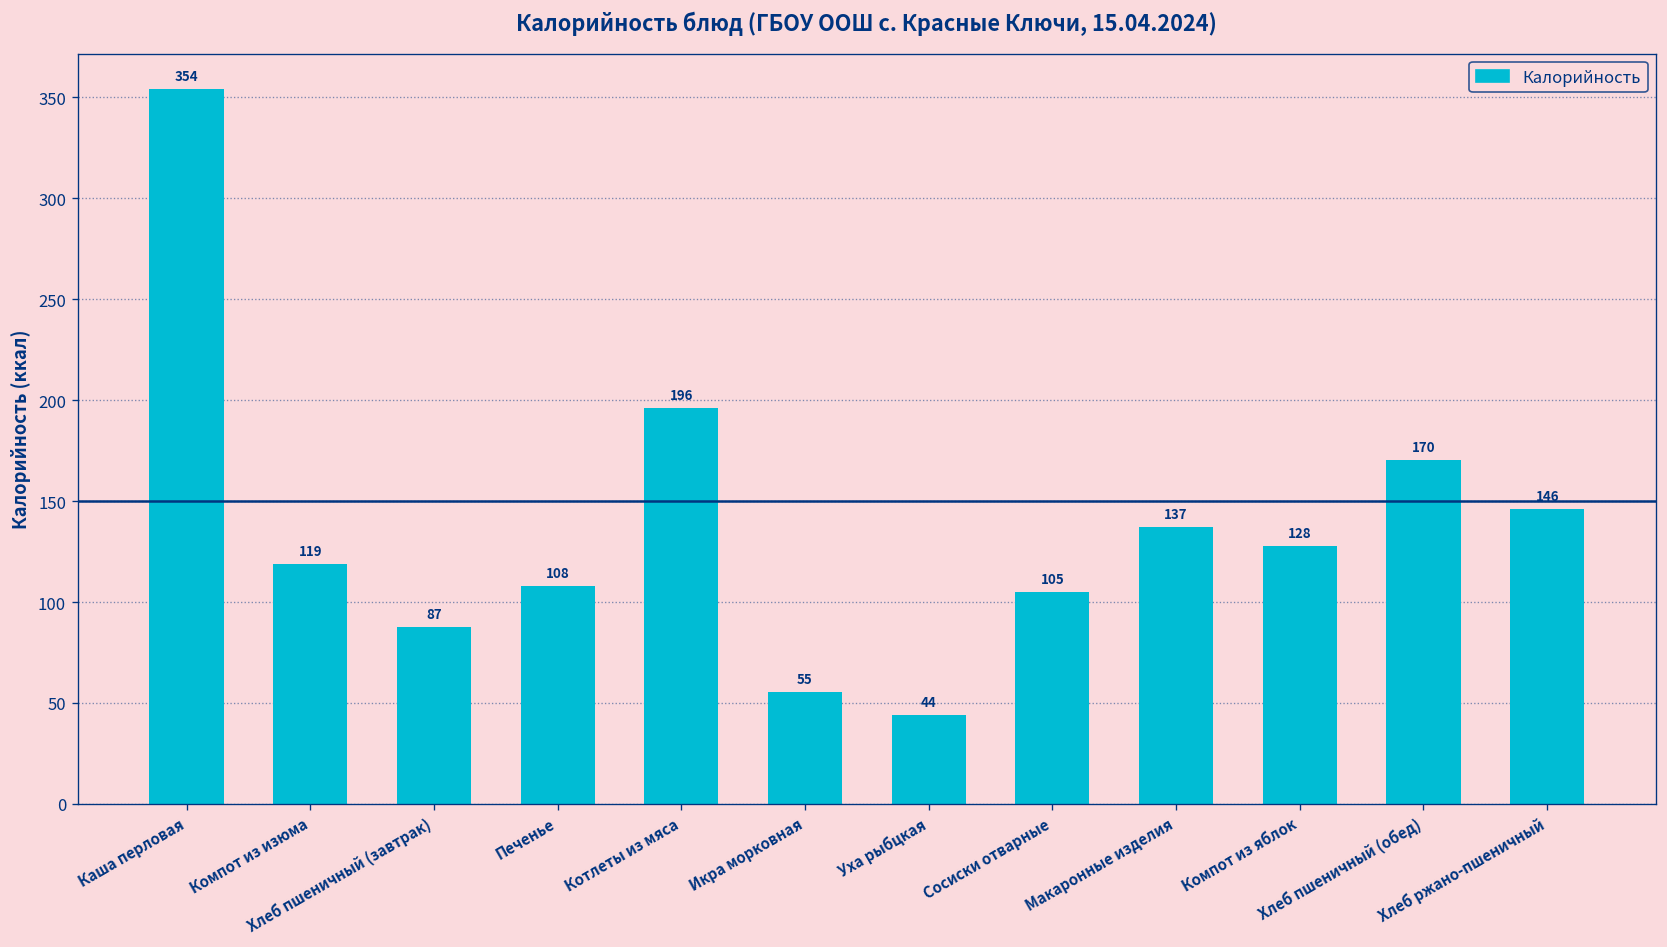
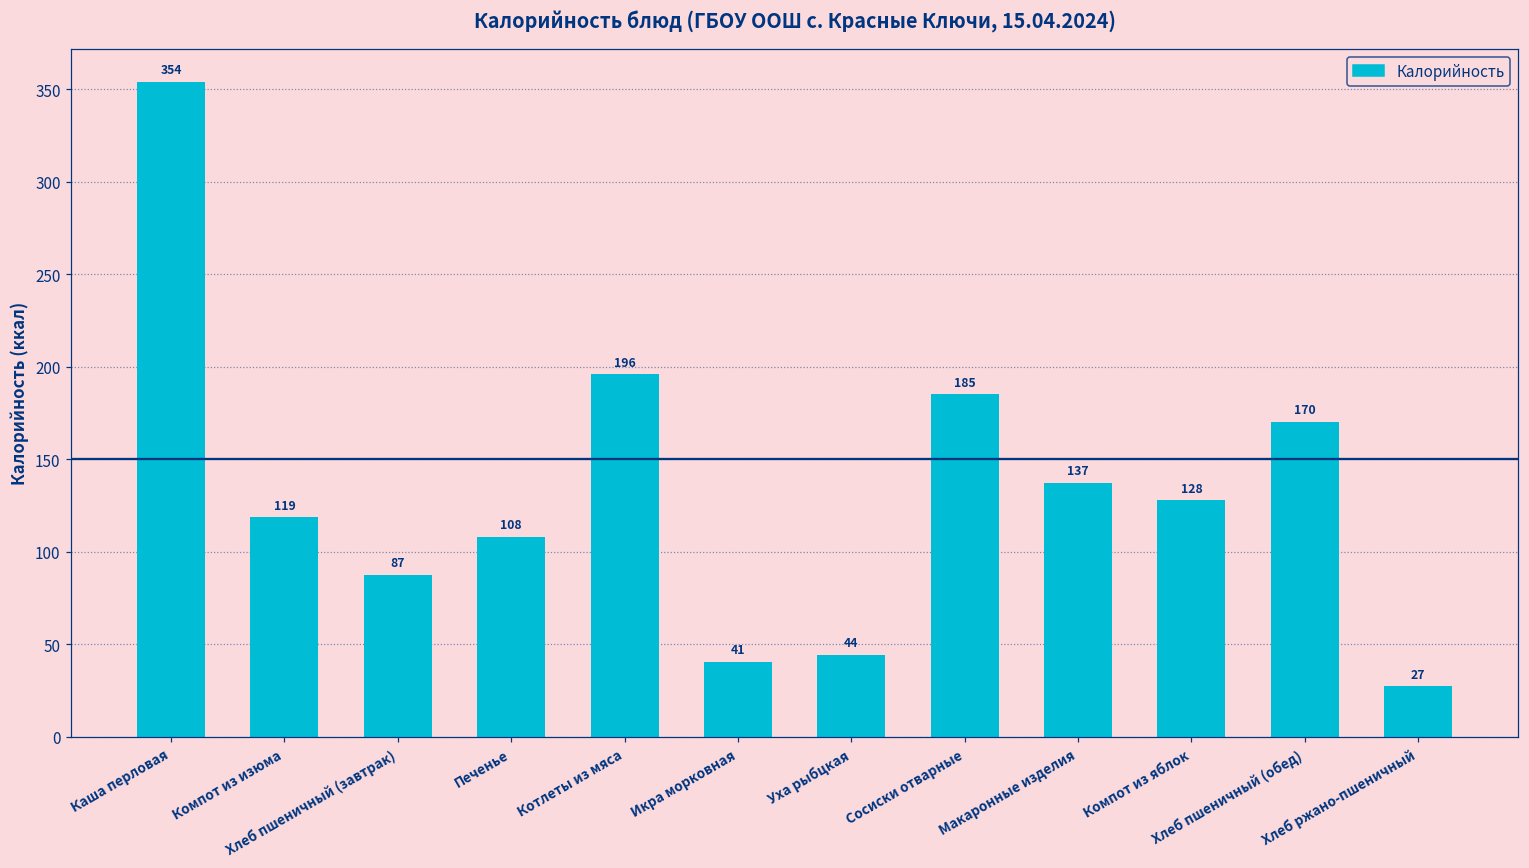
Икра морковная: 55 -> 41
Сосиски отварные: 105 -> 185
Хлеб ржано-пшеничный: 146 -> 27
